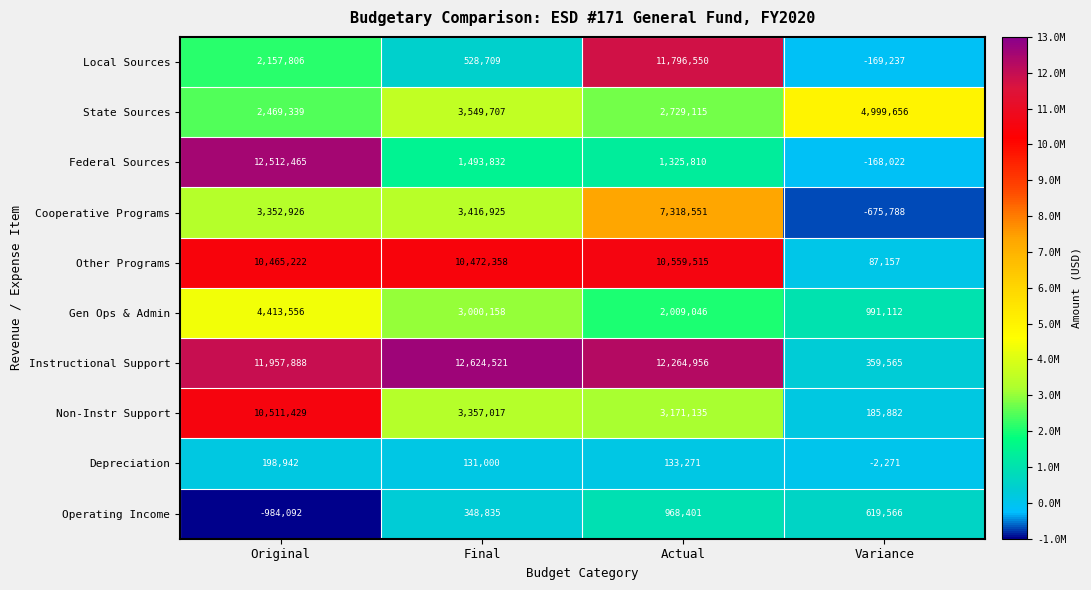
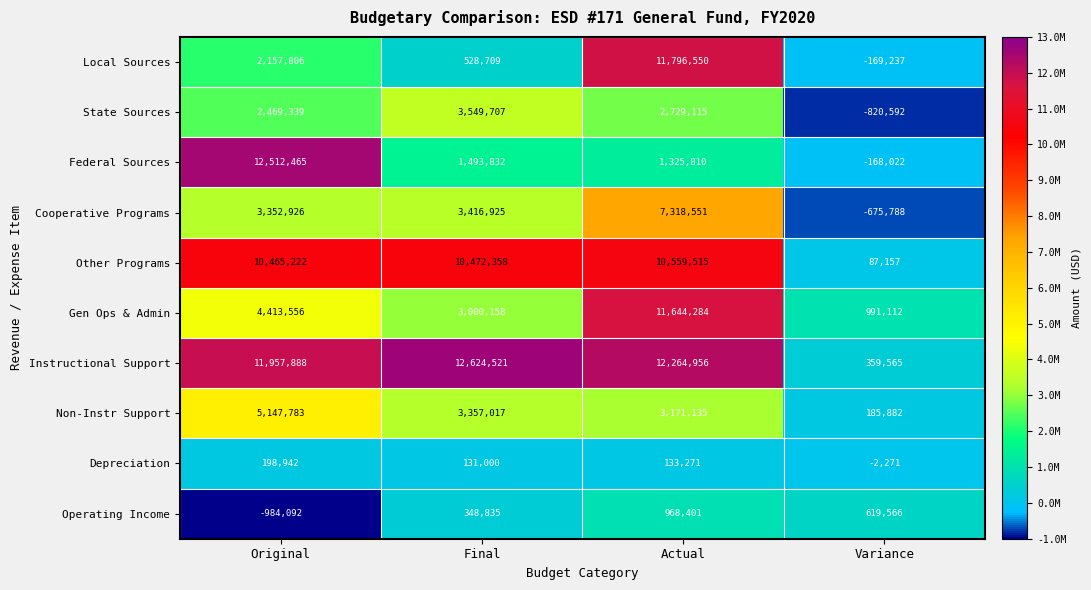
State Sources, Variance: 4,999,656 -> -820,592
Gen Ops & Admin, Actual: 2,009,046 -> 11,644,284
Non-Instr Support, Original: 10,511,429 -> 5,147,783
